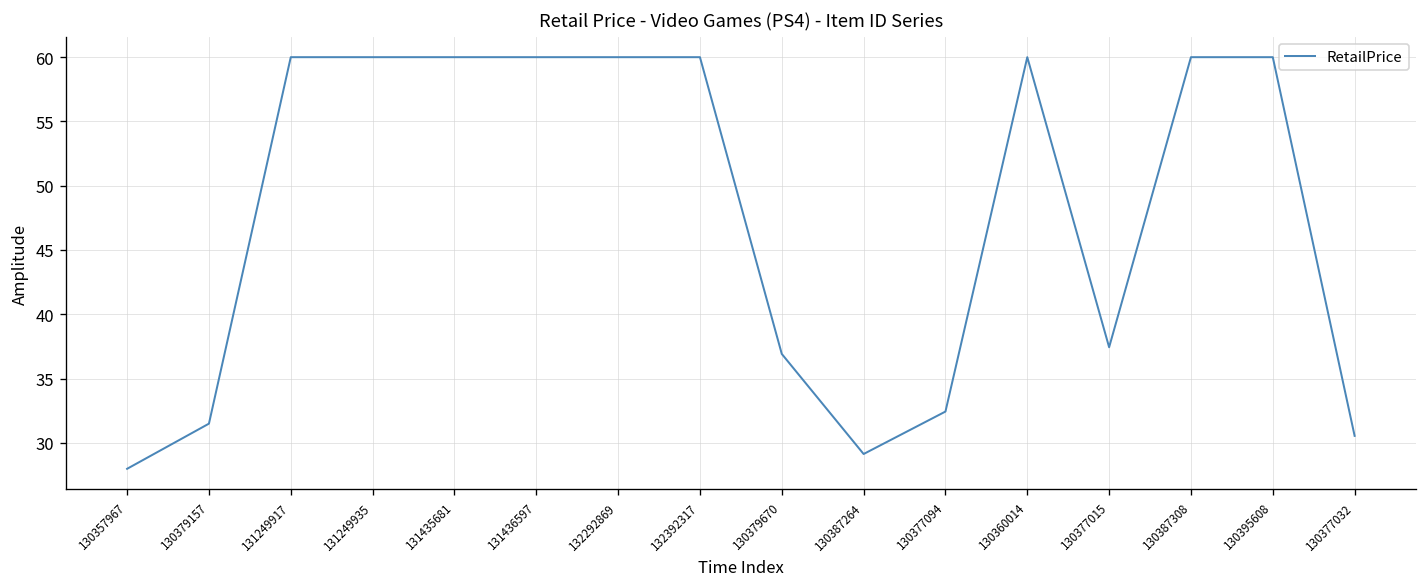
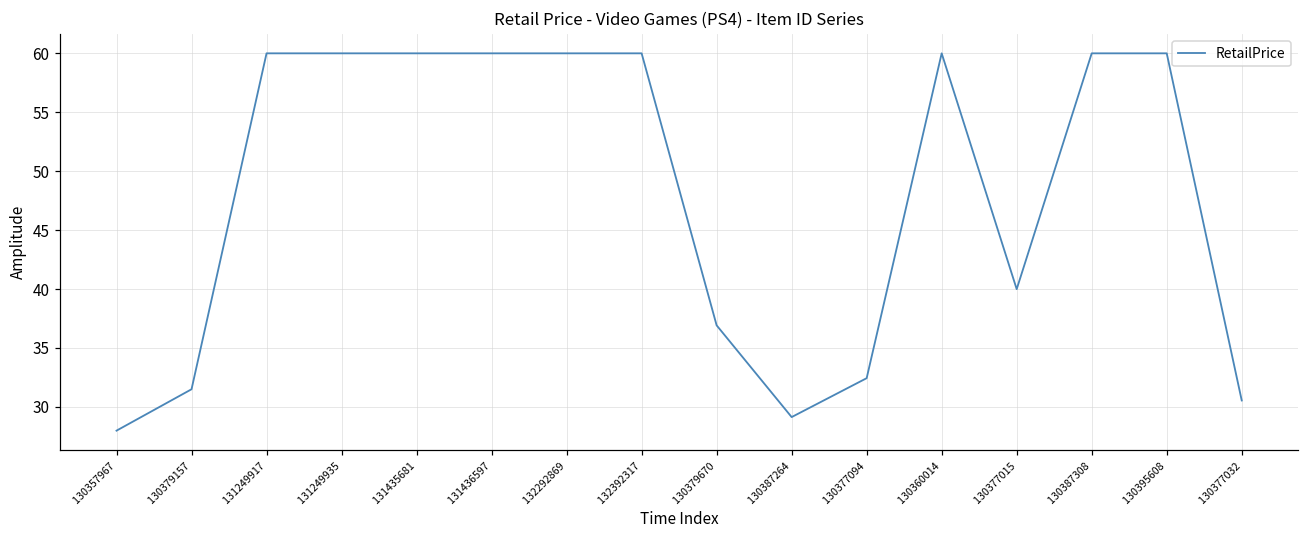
130377015: 37.4 -> 40.0
